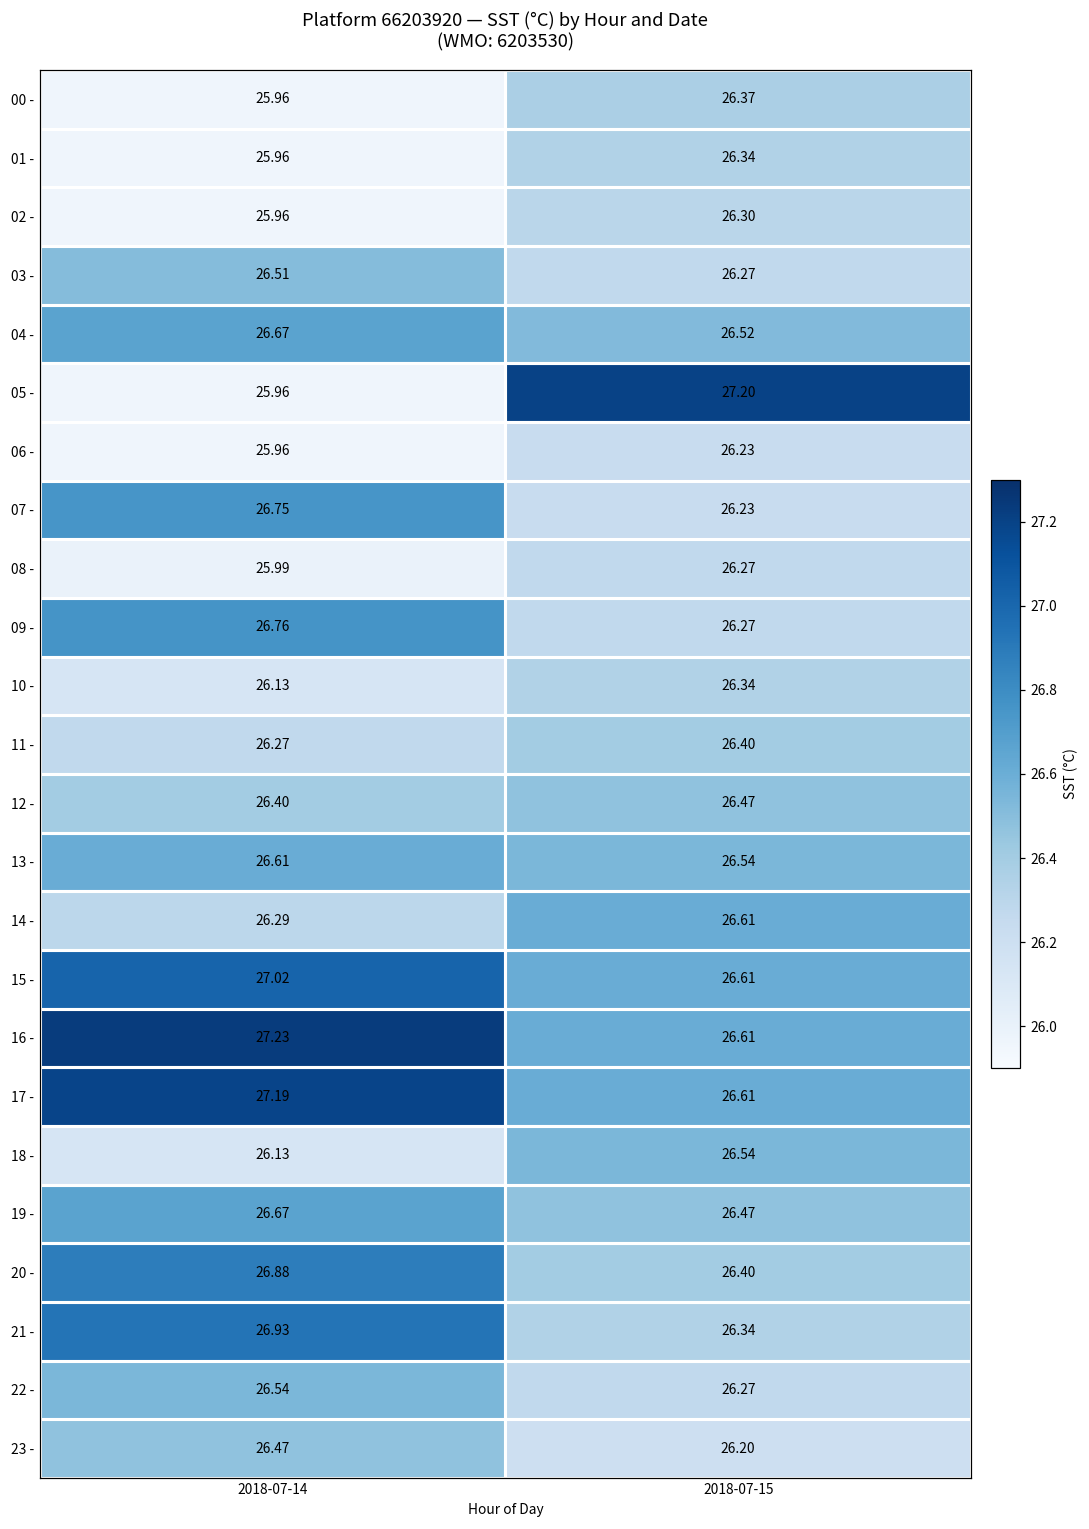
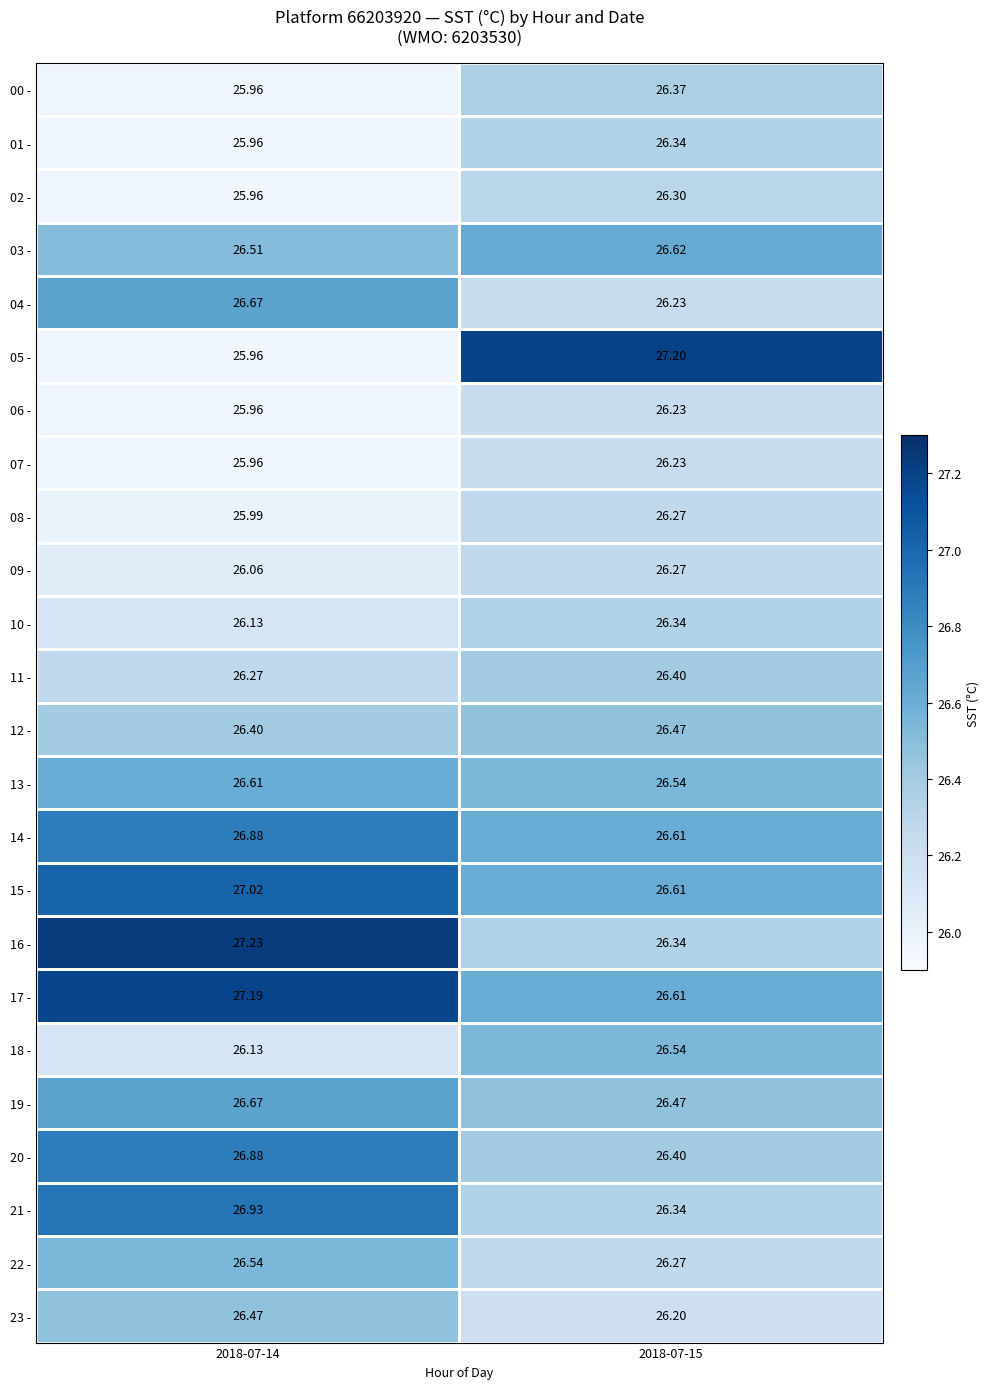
03 -, 2018-07-15: 26.27 -> 26.62
04 -, 2018-07-15: 26.52 -> 26.23
07 -, 2018-07-14: 26.75 -> 25.96
09 -, 2018-07-14: 26.76 -> 26.06
14 -, 2018-07-14: 26.29 -> 26.88
16 -, 2018-07-15: 26.61 -> 26.34
